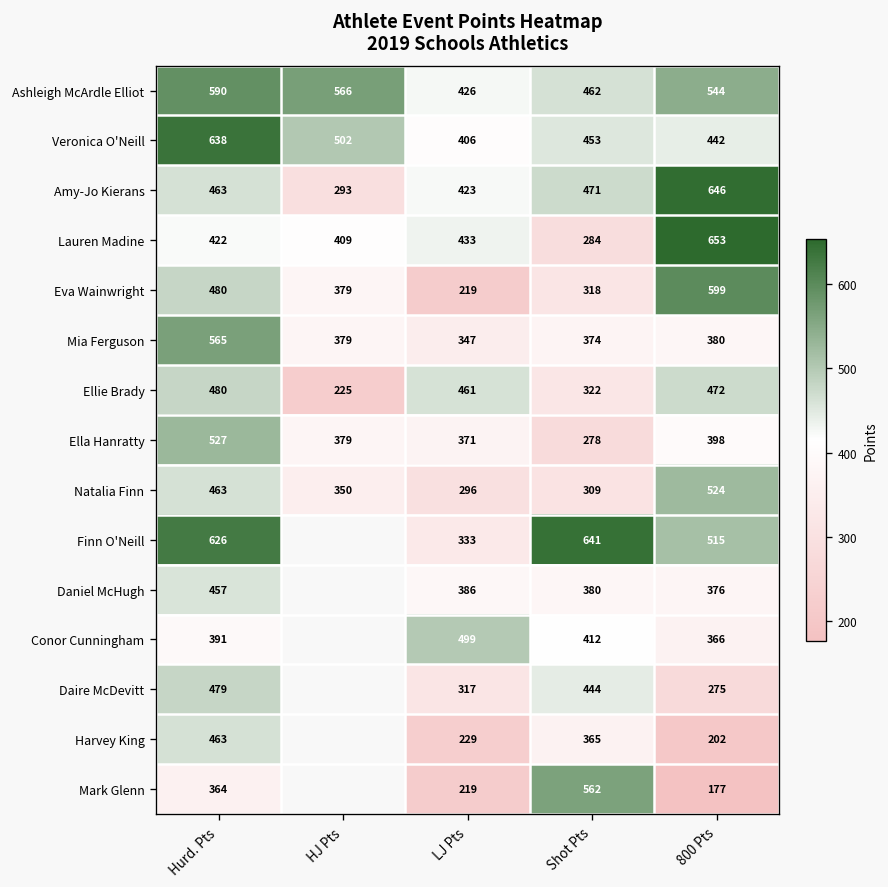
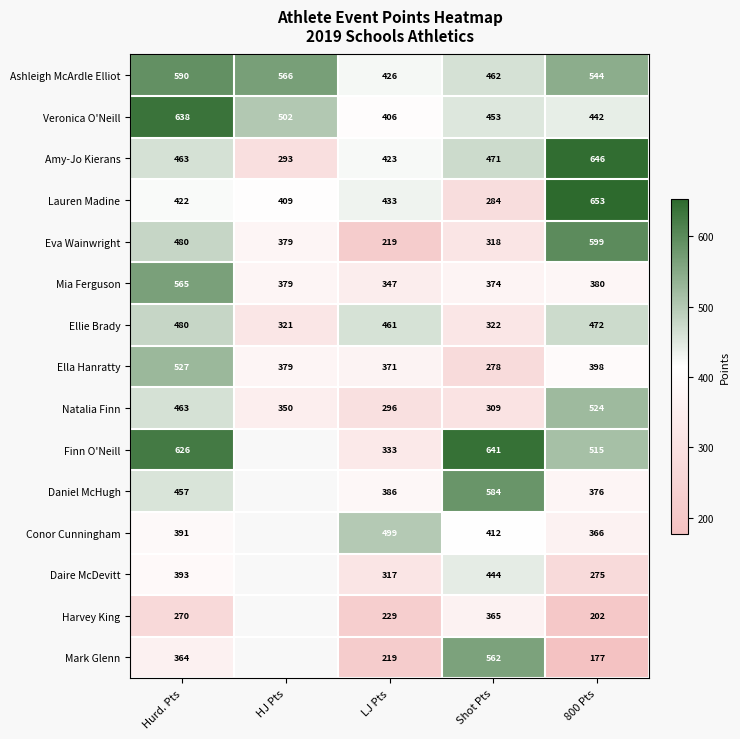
Ellie Brady, HJ Pts: 225 -> 321
Daniel McHugh, Shot Pts: 380 -> 584
Daire McDevitt, Hurd. Pts: 479 -> 393
Harvey King, Hurd. Pts: 463 -> 270
